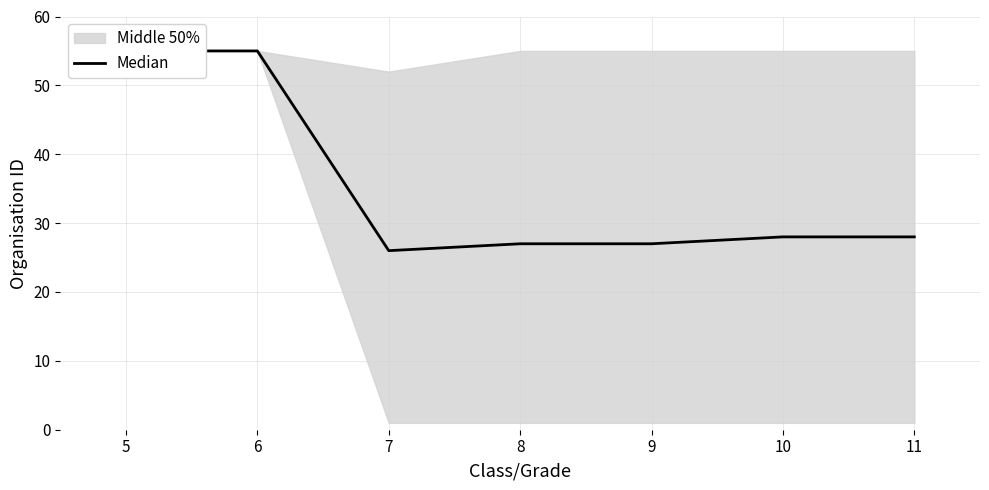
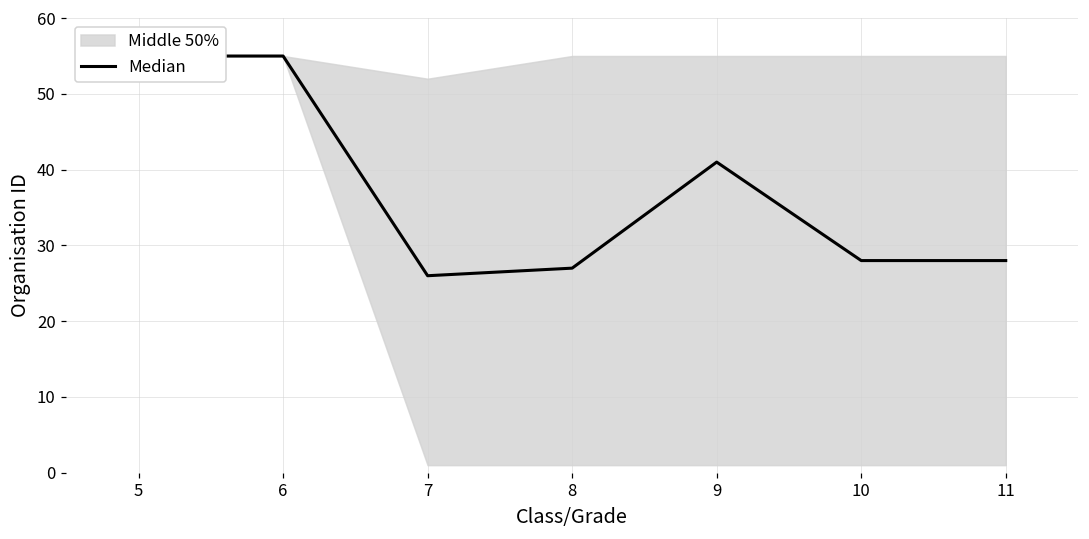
Median, 9: 27 -> 41
